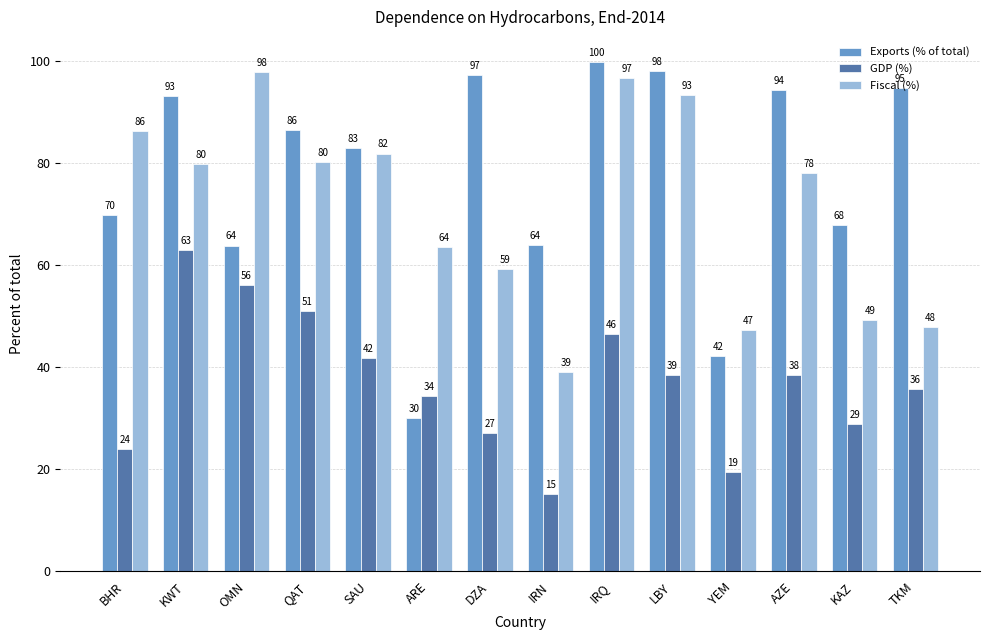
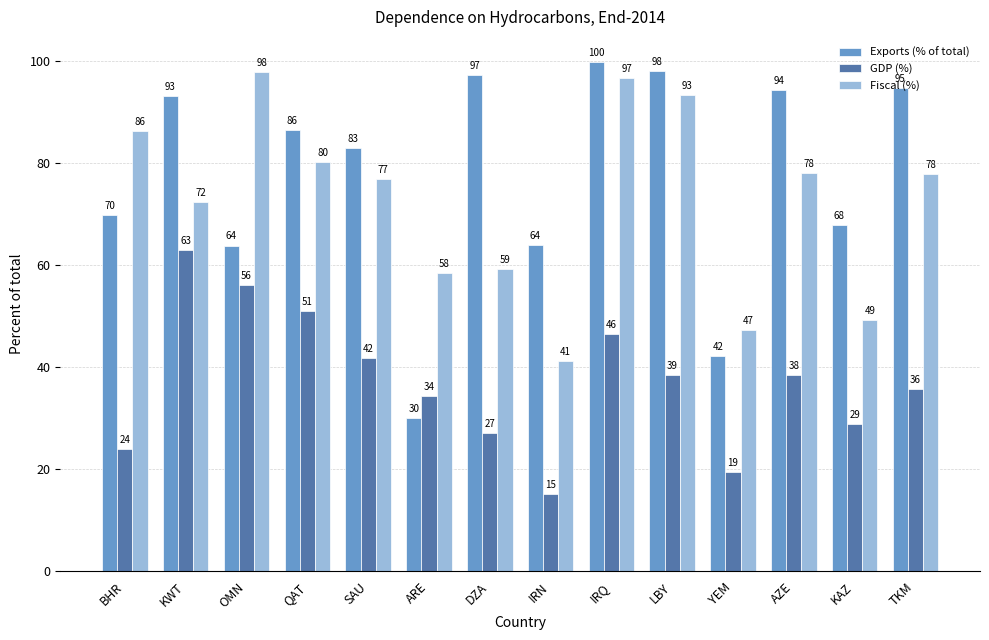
Fiscal (%), KWT: 80 -> 72
Fiscal (%), SAU: 82 -> 77
Fiscal (%), ARE: 64 -> 58
Fiscal (%), IRN: 39 -> 41
Fiscal (%), TKM: 48 -> 78
